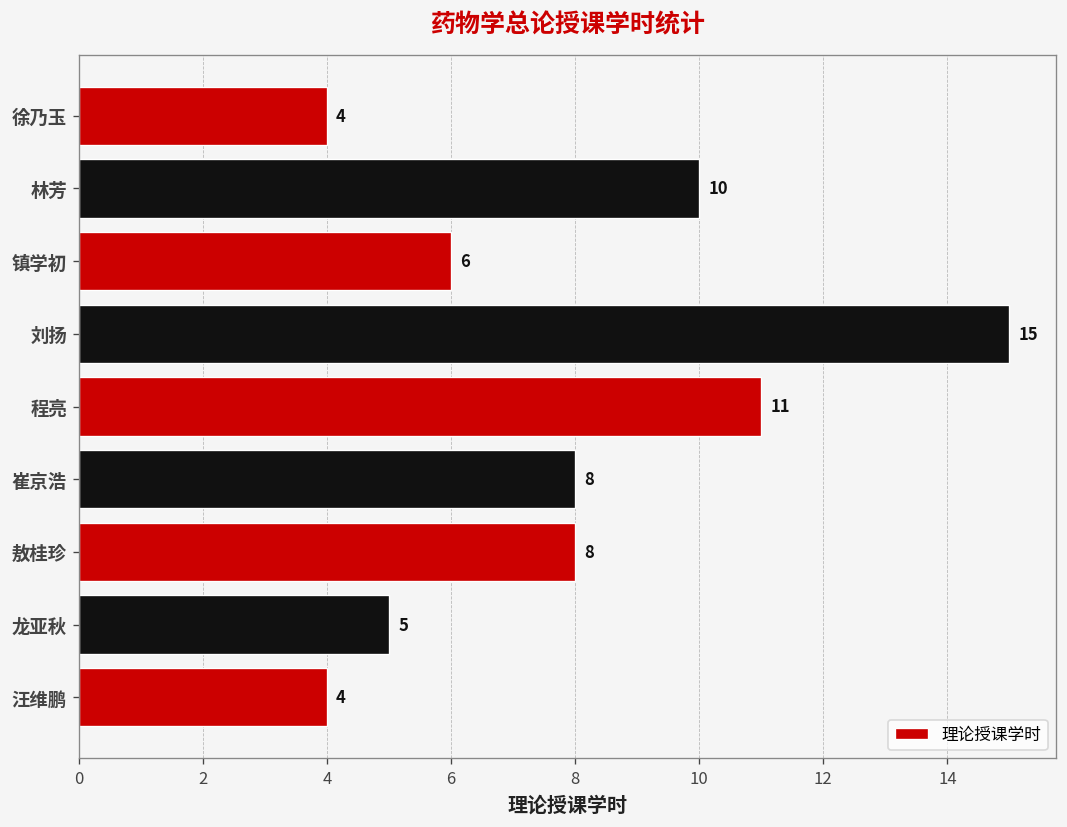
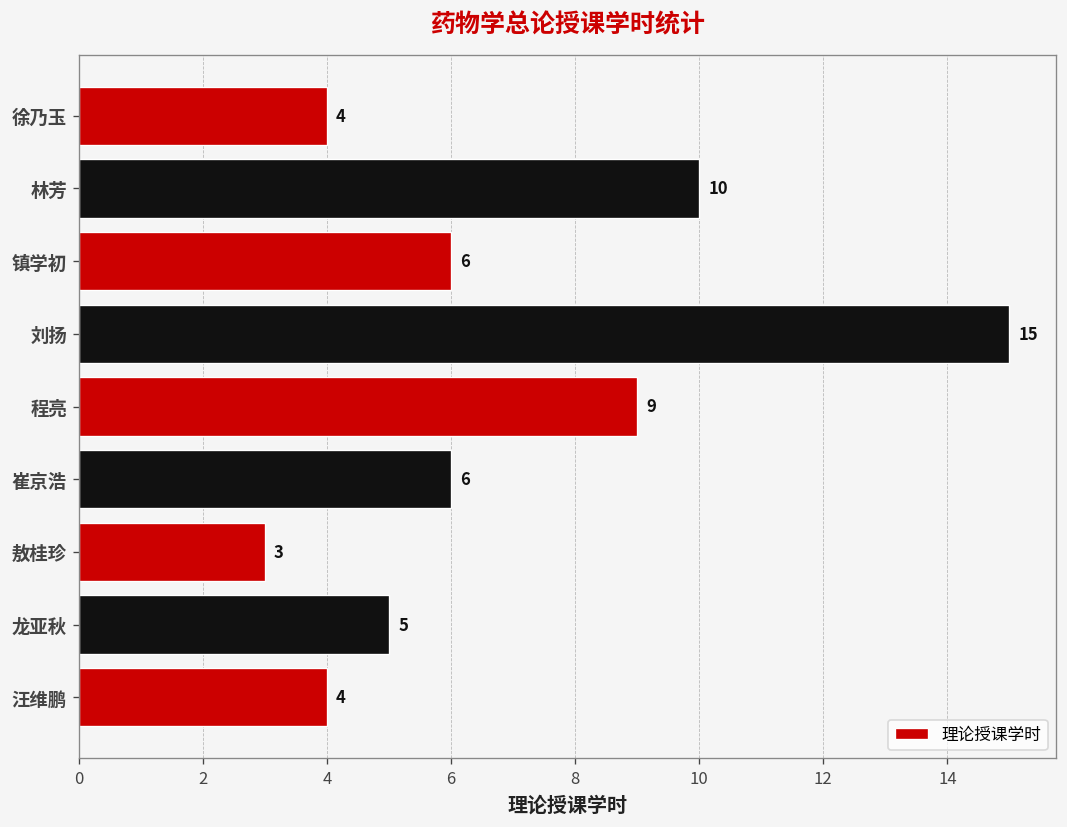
程亮: 11 -> 9
崔京浩: 8 -> 6
敖桂珍: 8 -> 3
